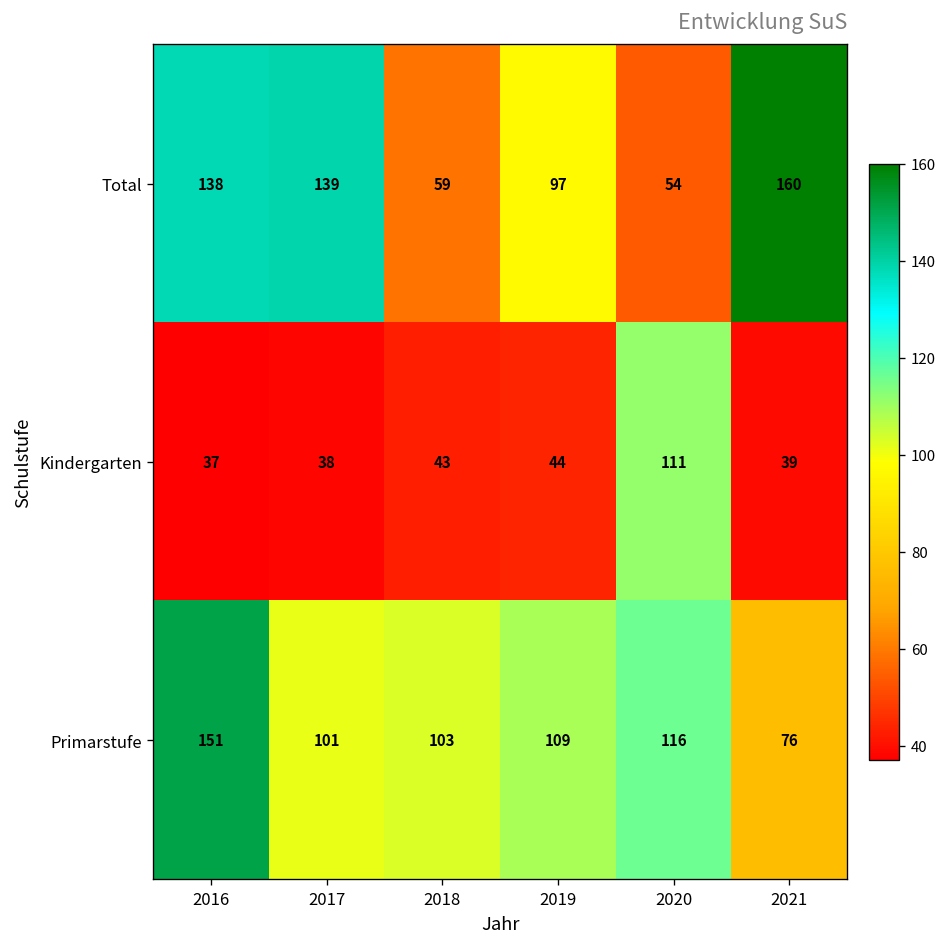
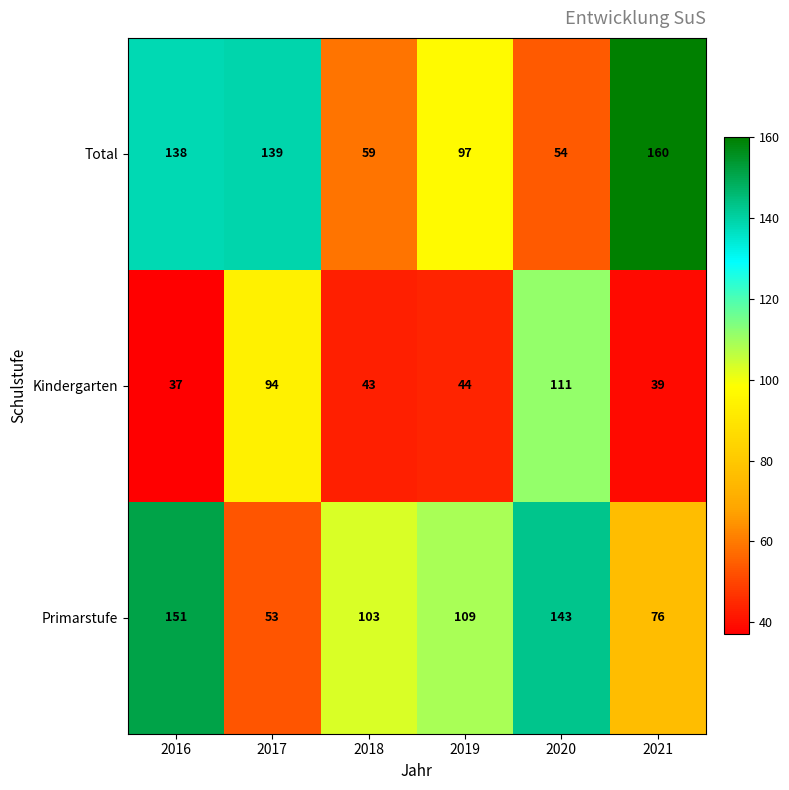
Kindergarten, 2017: 38 -> 94
Primarstufe, 2017: 101 -> 53
Primarstufe, 2020: 116 -> 143
